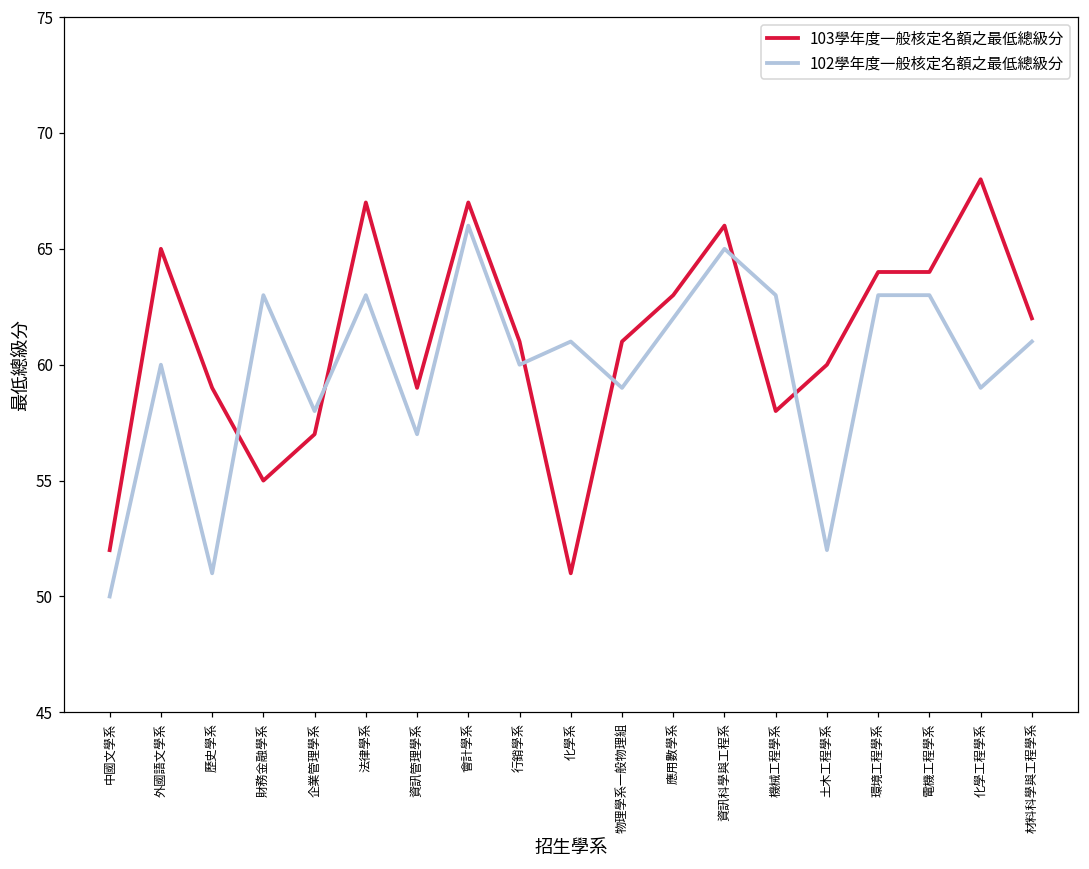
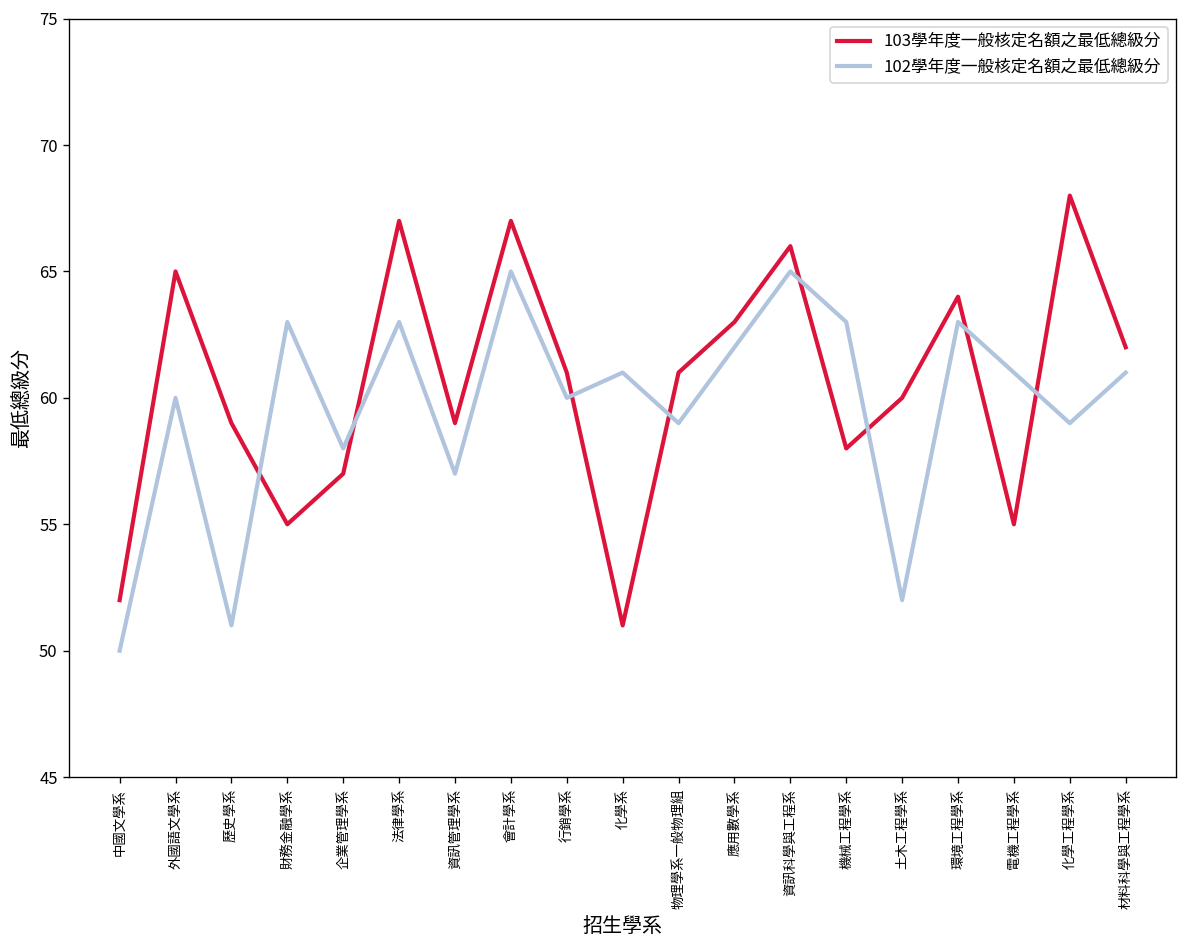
102學年度一般核定名額之最低總級分, 會計學系: 66 -> 65
103學年度一般核定名額之最低總級分, 電機工程學系: 64 -> 55
102學年度一般核定名額之最低總級分, 電機工程學系: 63 -> 61
